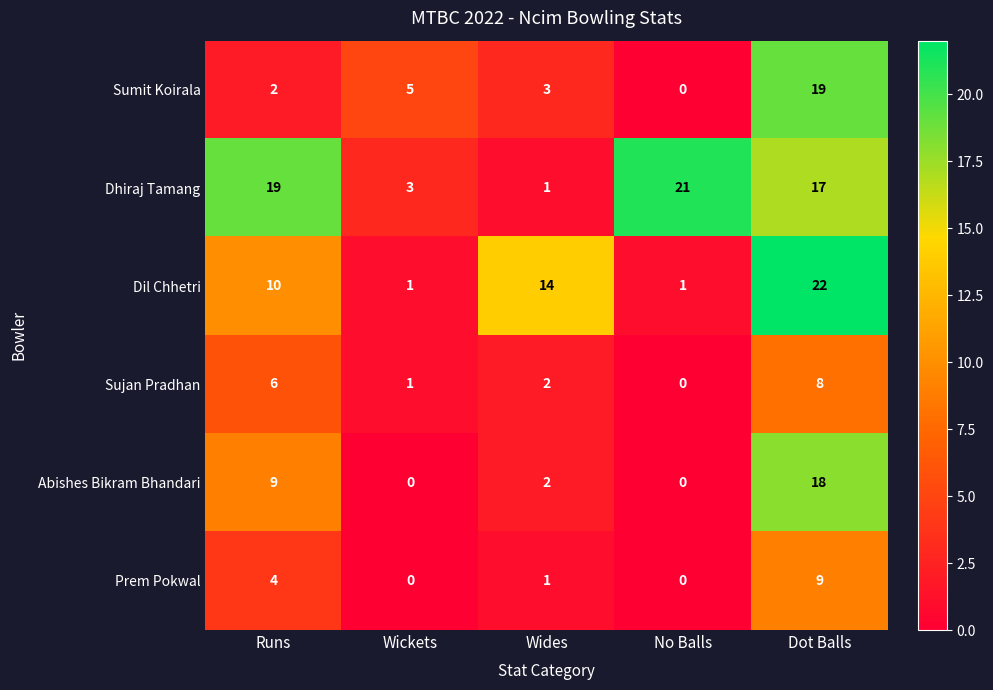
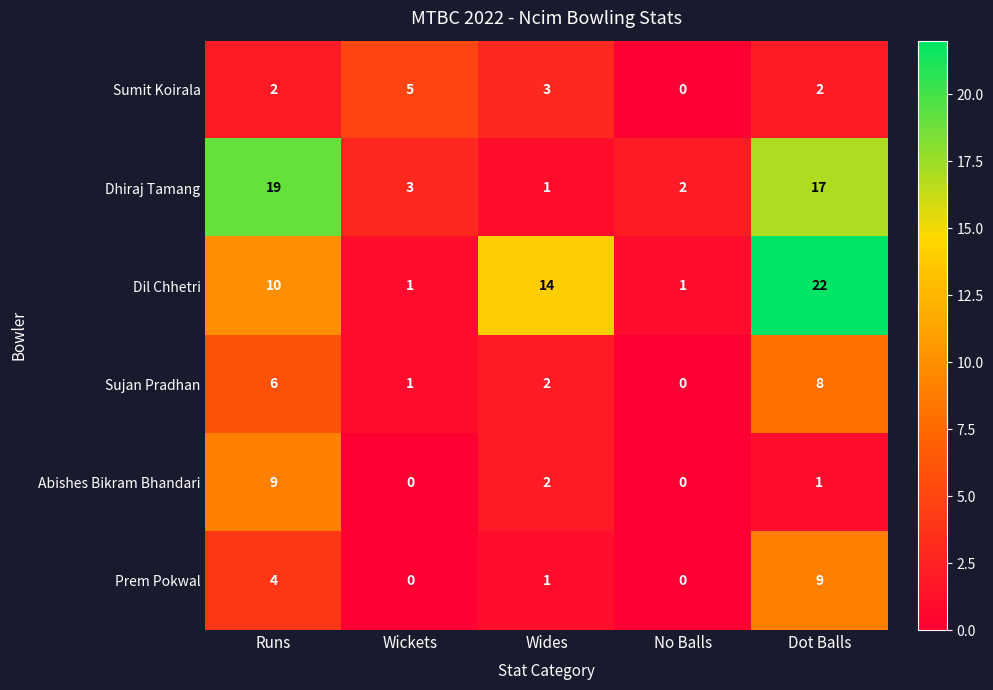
Sumit Koirala, Dot Balls: 19 -> 2
Dhiraj Tamang, No Balls: 21 -> 2
Abishes Bikram Bhandari, Dot Balls: 18 -> 1
